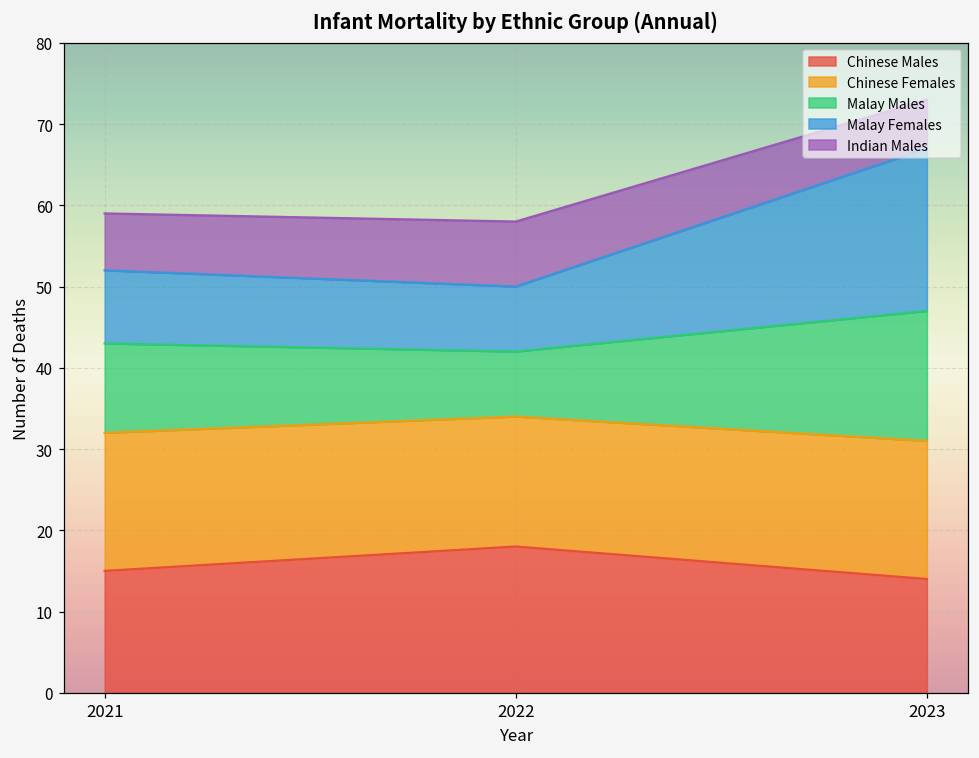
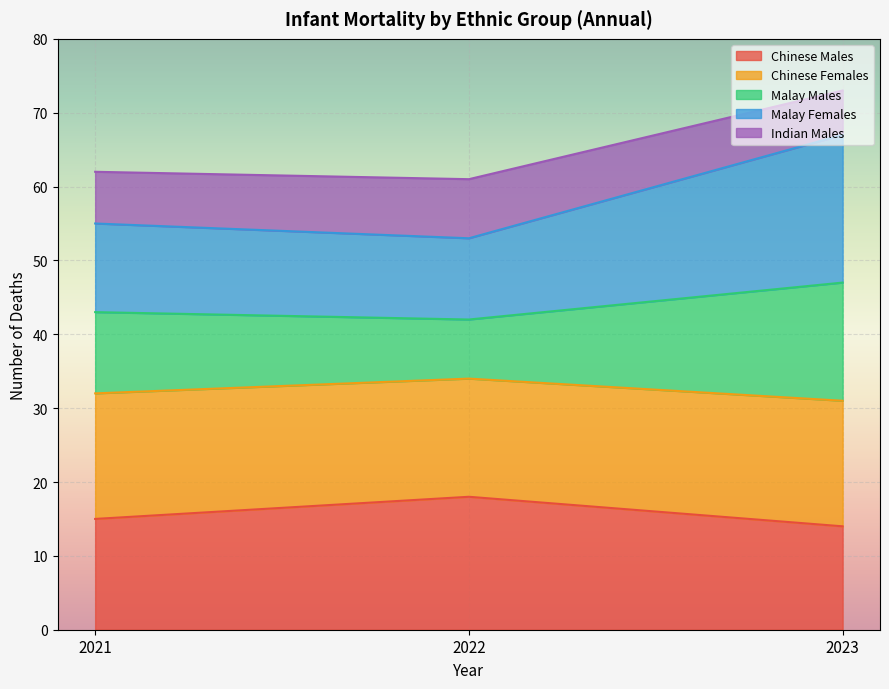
Malay Females, 2021: 9 -> 12
Malay Females, 2022: 8 -> 11
